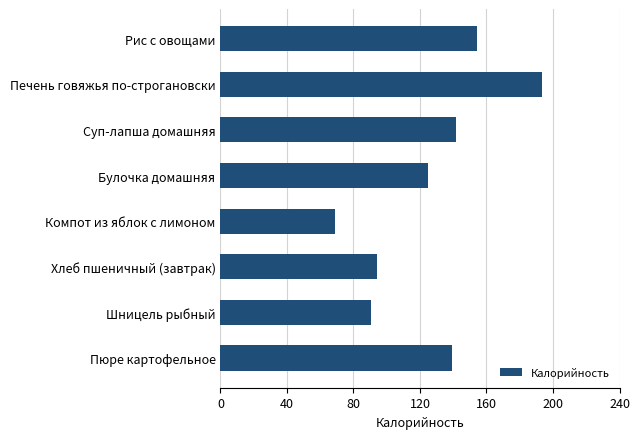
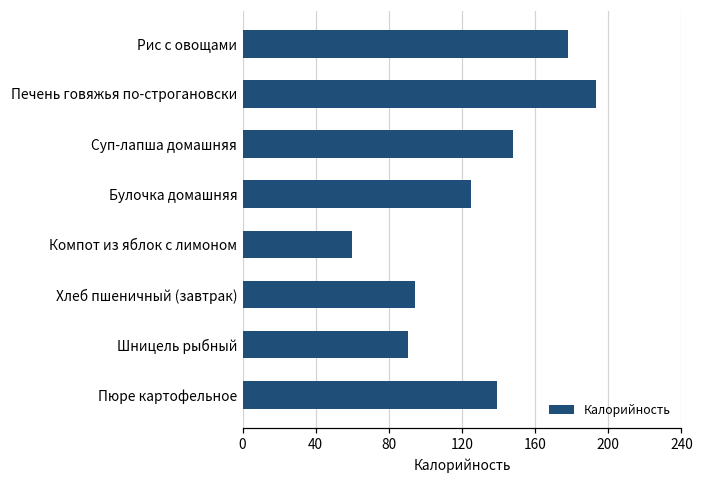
Рис с овощами: 154 -> 178
Суп-лапша домашняя: 141 -> 148
Компот из яблок с лимоном: 69 -> 60
